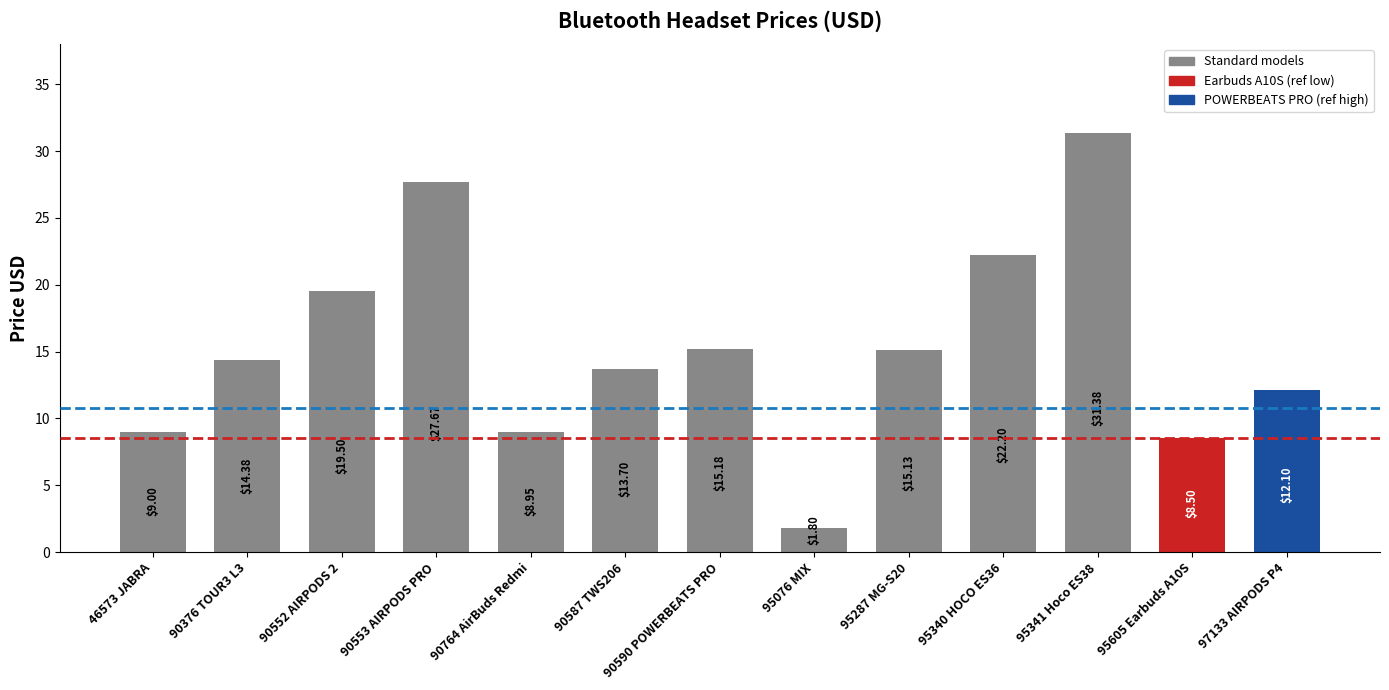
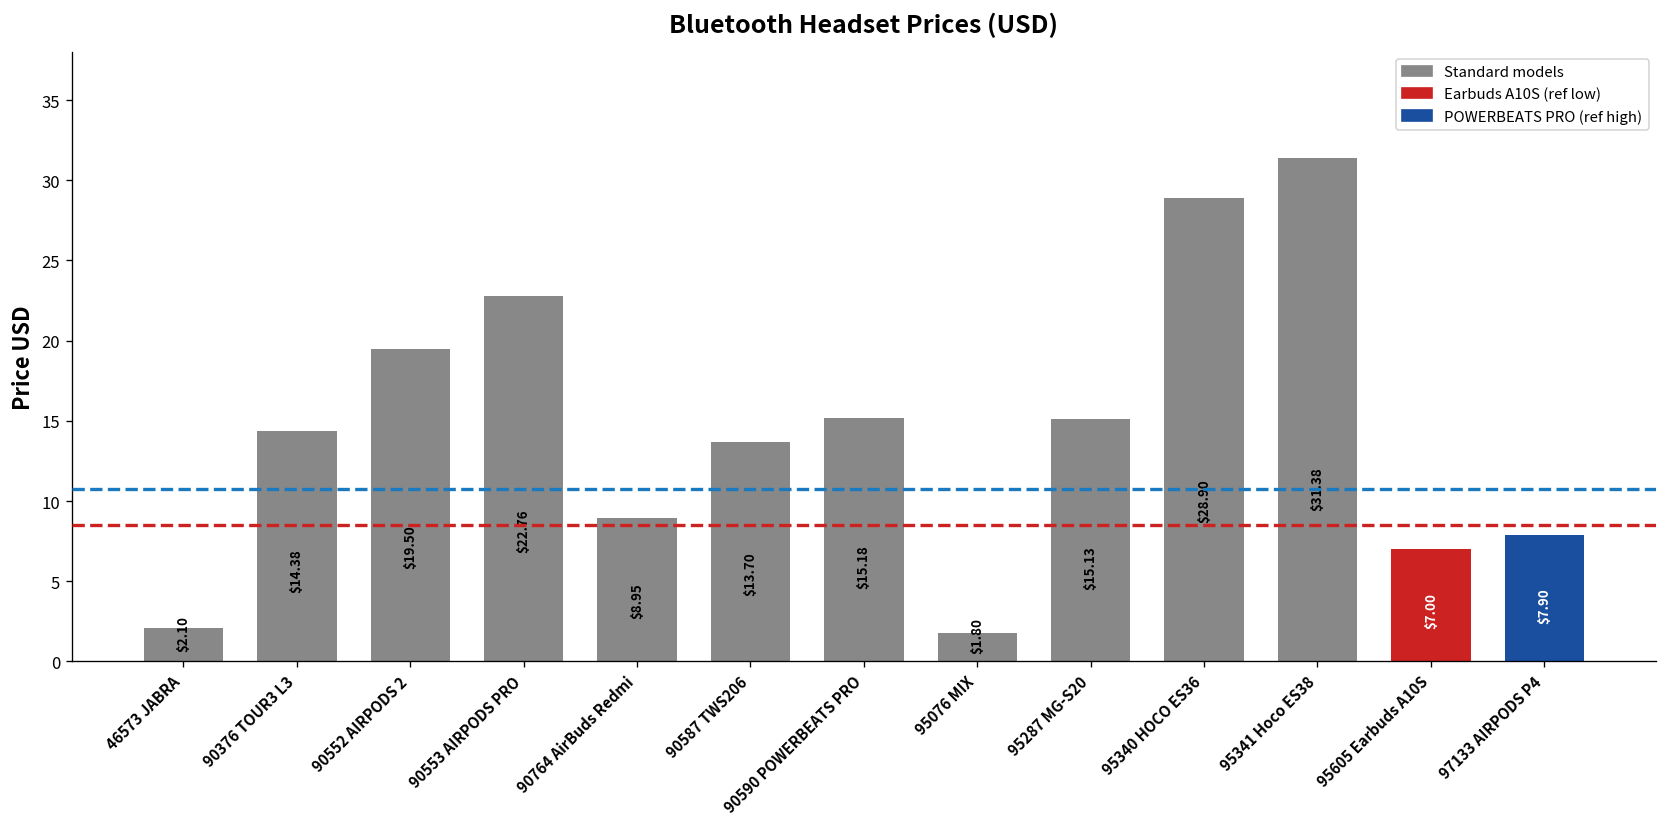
46573 JABRA: $9.00 -> $2.10
90553 AIRPODS PRO: $27.67 -> $22.76
95340 HOCO ES36: $22.20 -> $28.90
95605 Earbuds A10S: $8.50 -> $7.00
97133 AIRPODS P4: $12.10 -> $7.90
